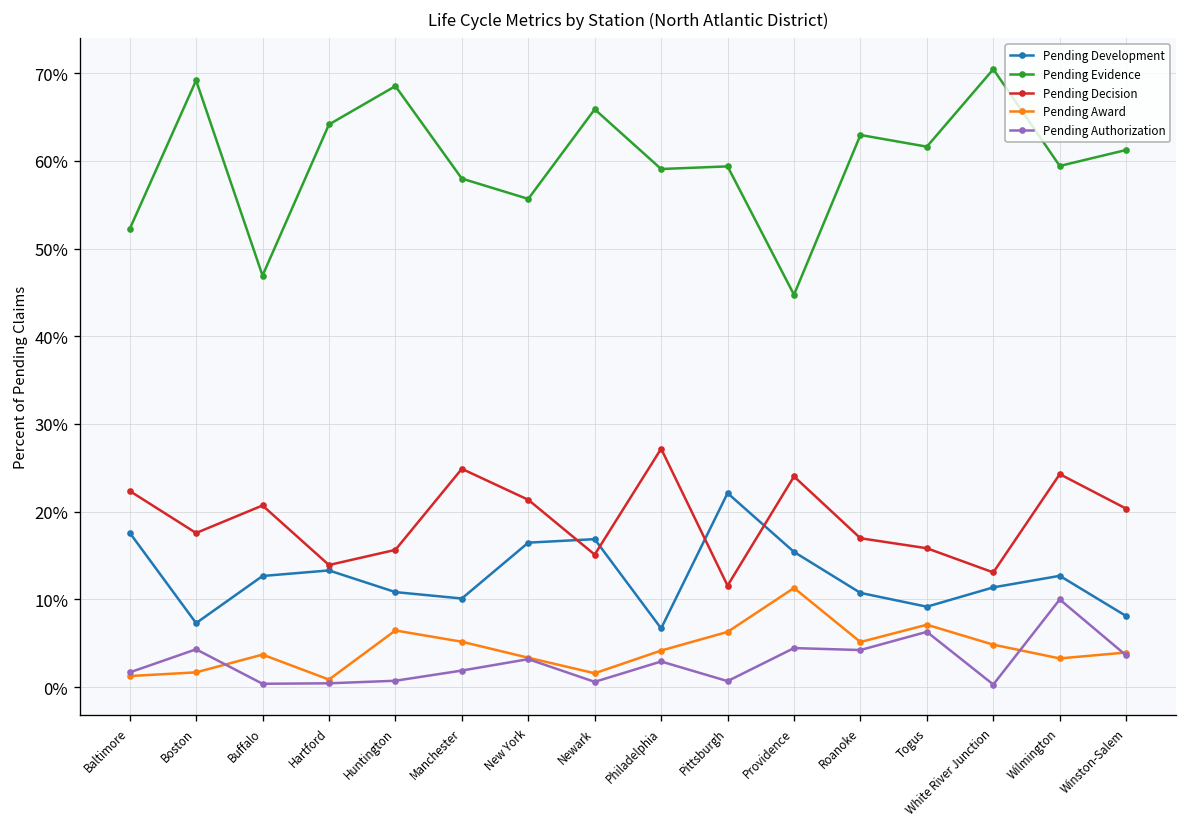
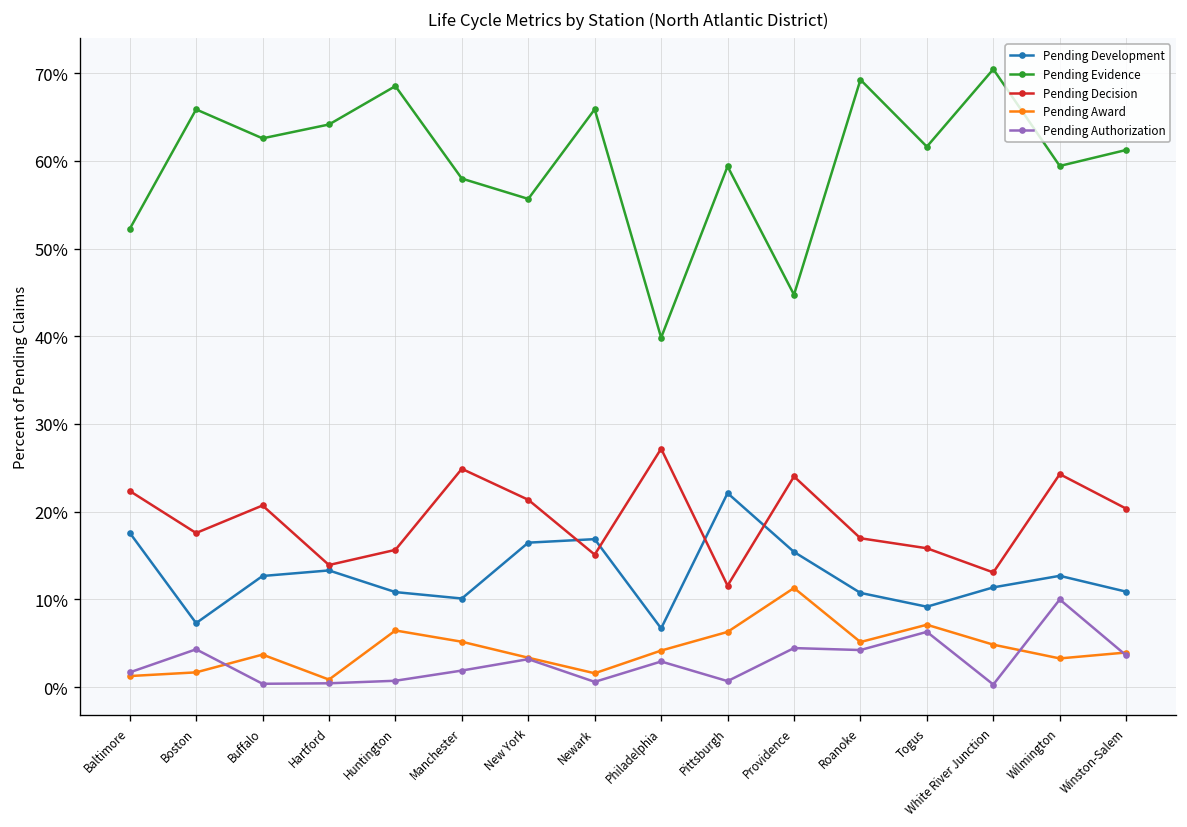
Pending Evidence, Boston: 69% -> 66%
Pending Evidence, Buffalo: 47% -> 63%
Pending Evidence, Philadelphia: 59% -> 40%
Pending Evidence, Roanoke: 63% -> 69%
Pending Development, Winston-Salem: 8% -> 11%
